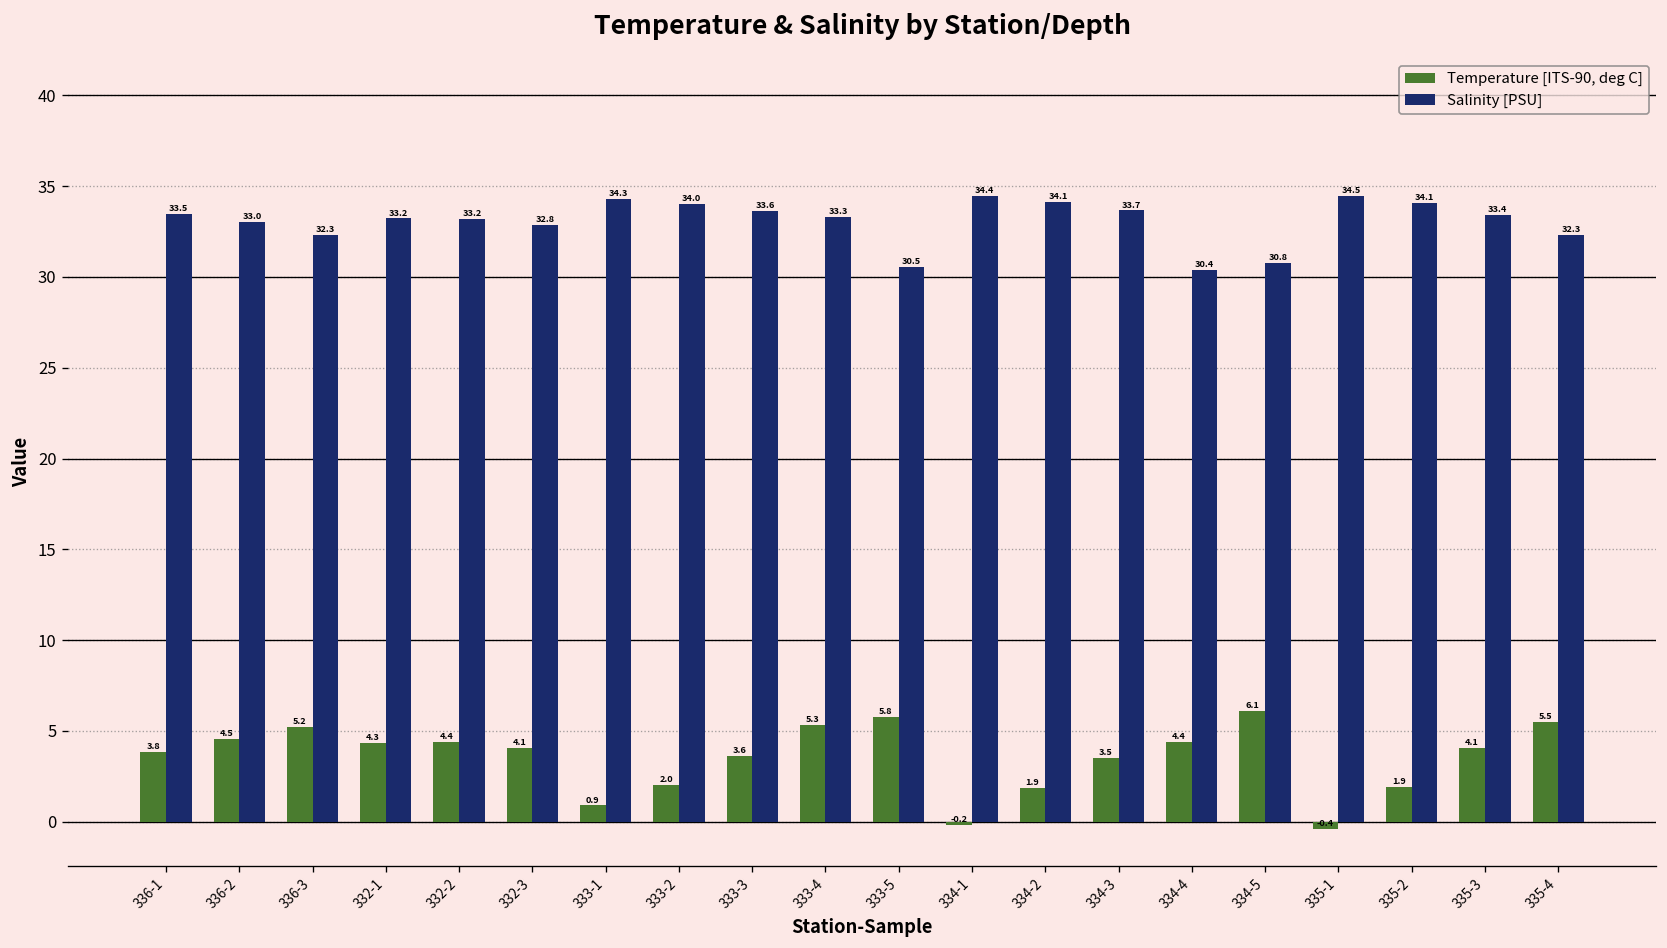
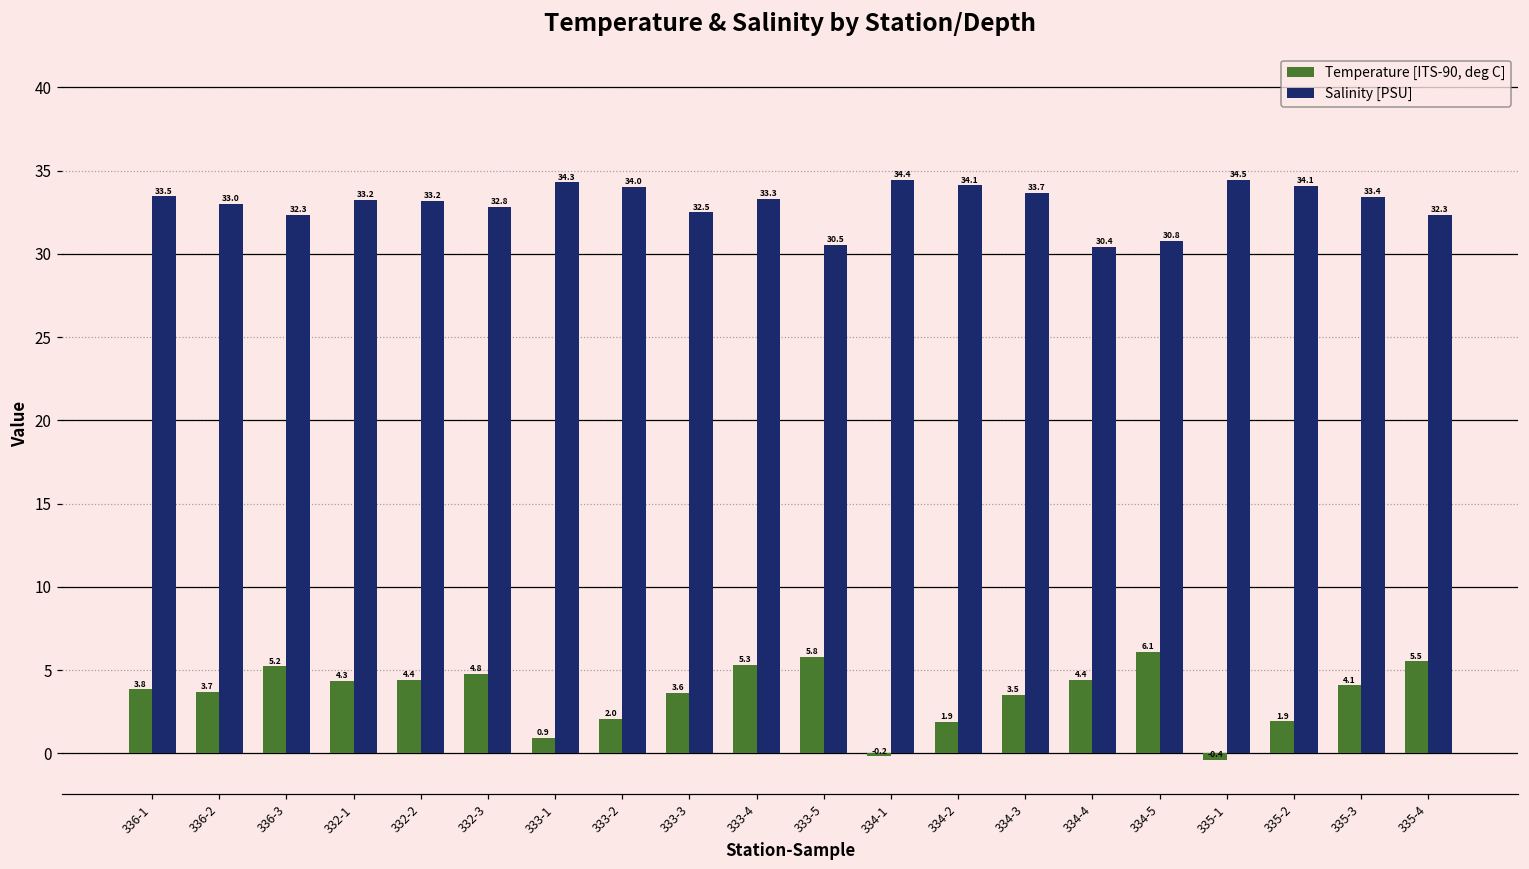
Temperature [ITS-90, deg C], 336-2: 4.5 -> 3.7
Temperature [ITS-90, deg C], 332-3: 4.1 -> 4.8
Salinity [PSU], 333-3: 33.6 -> 32.5
